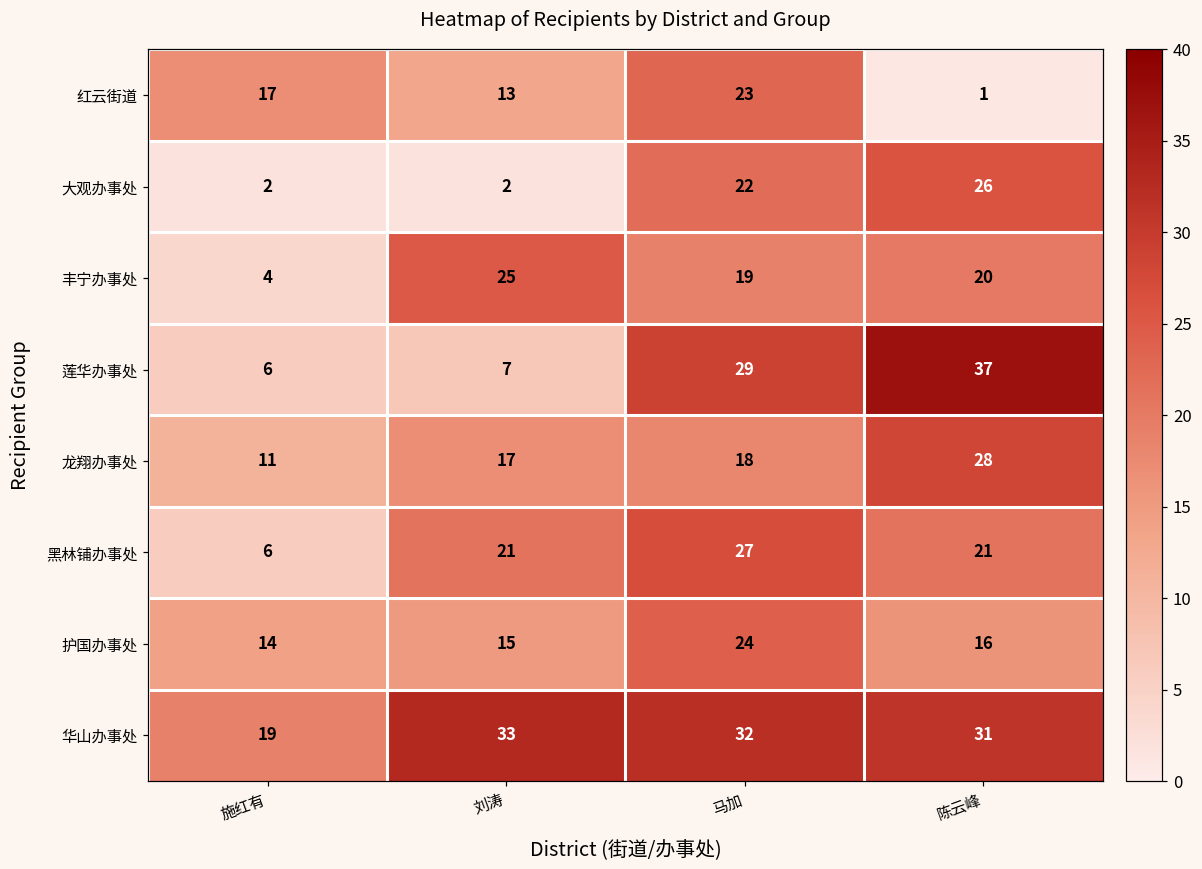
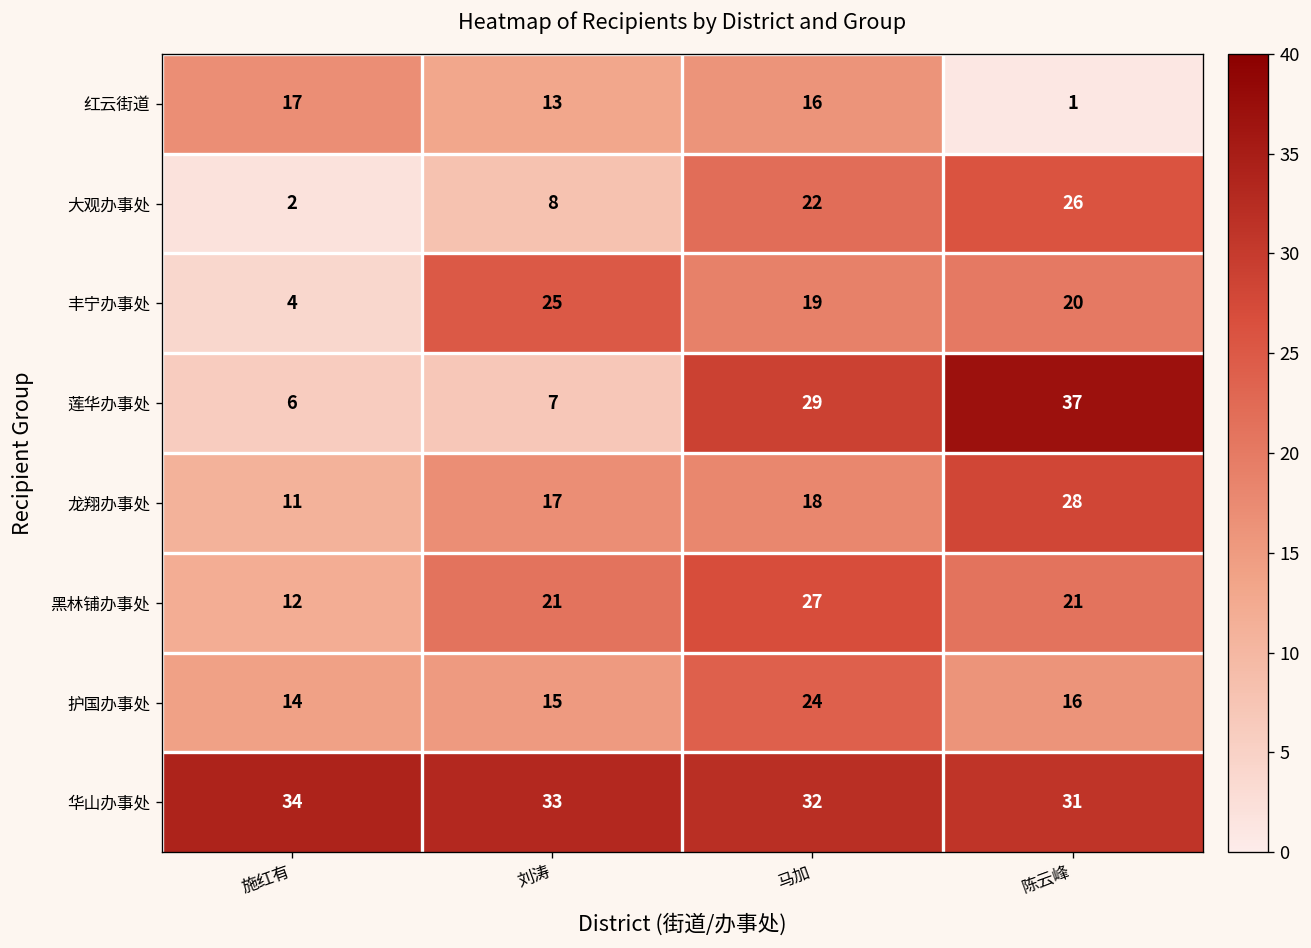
红云街道, 马加: 23 -> 16
大观办事处, 刘涛: 2 -> 8
黑林铺办事处, 施红有: 6 -> 12
华山办事处, 施红有: 19 -> 34
